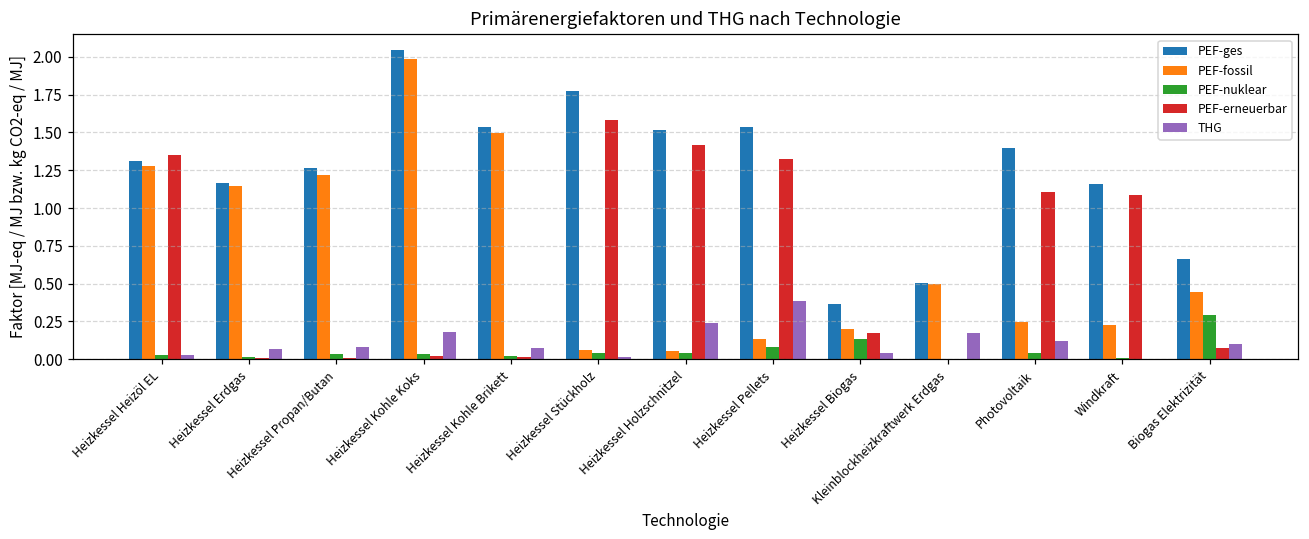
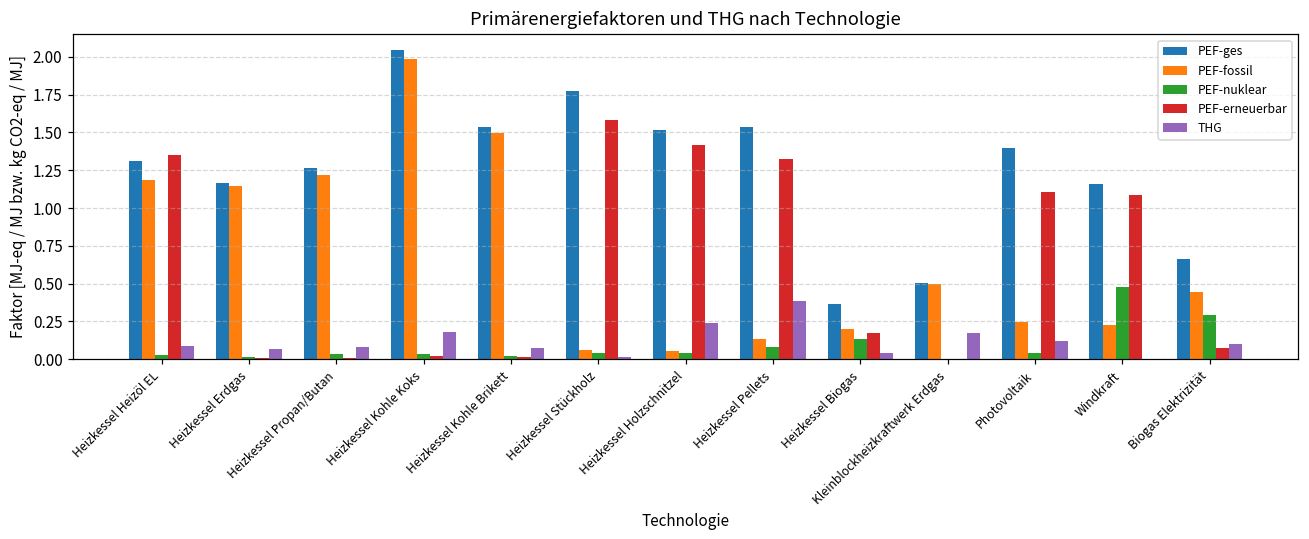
PEF-fossil, Heizkessel Heizöl EL: 1.28 -> 1.19
THG, Heizkessel Heizöl EL: 0.03 -> 0.09
PEF-nuklear, Windkraft: 0.01 -> 0.48
